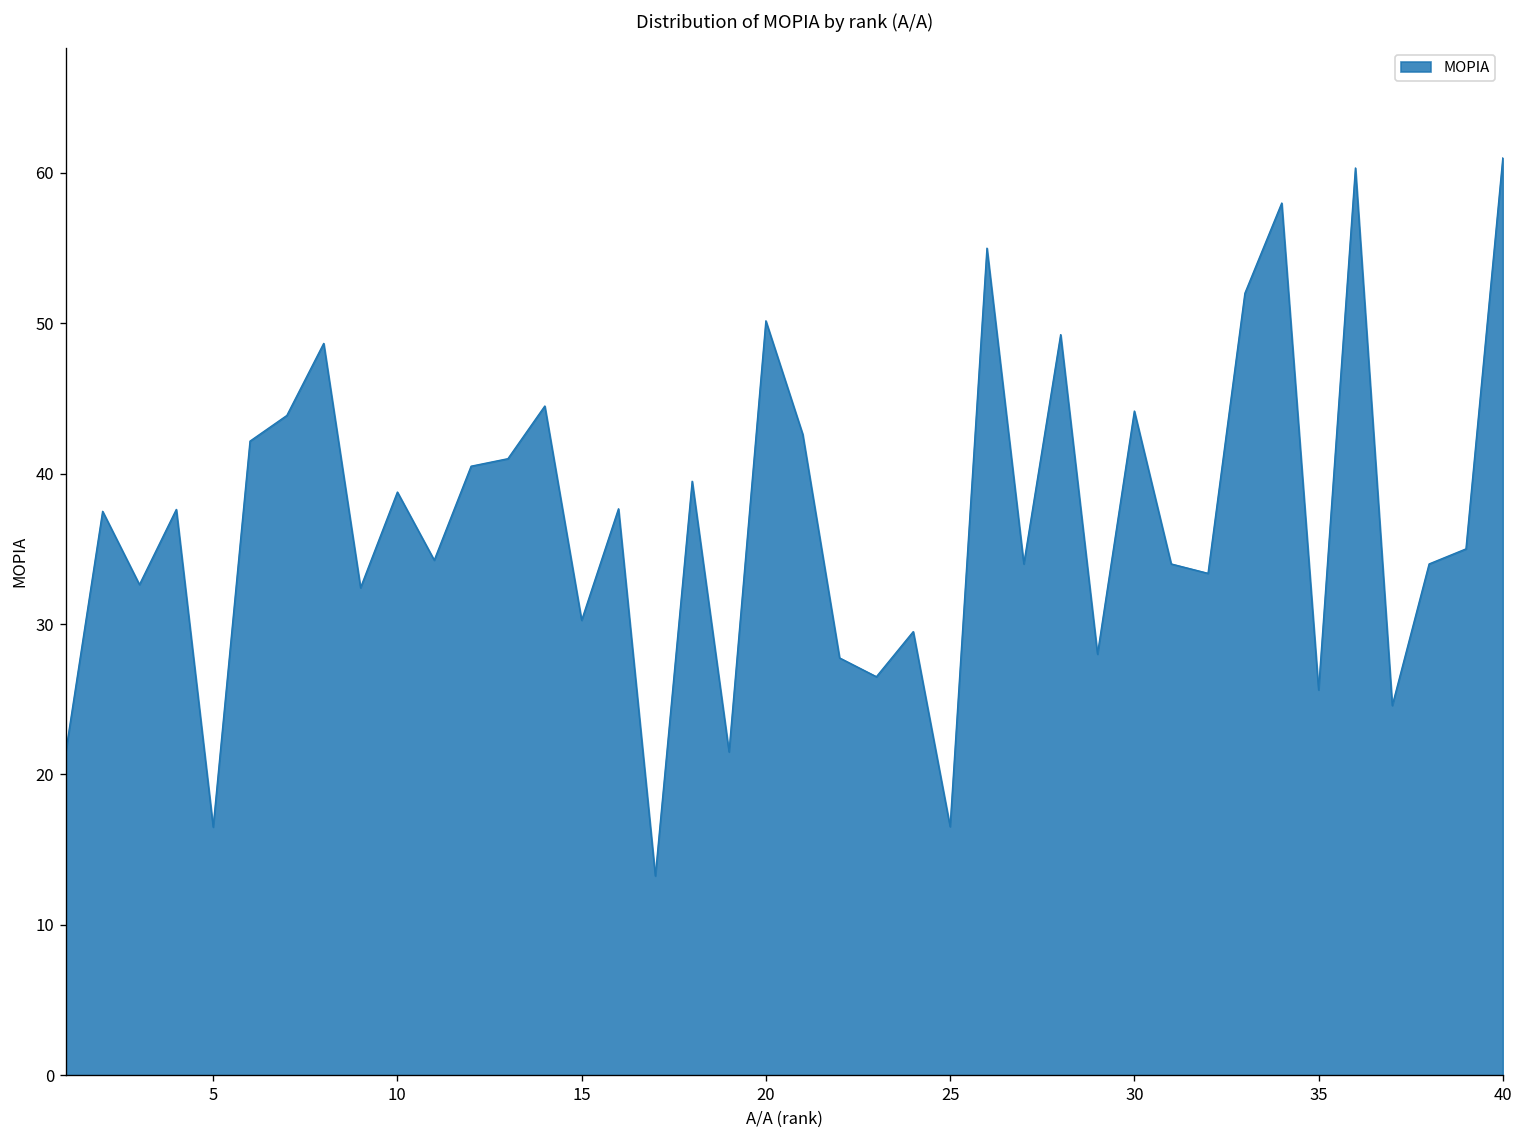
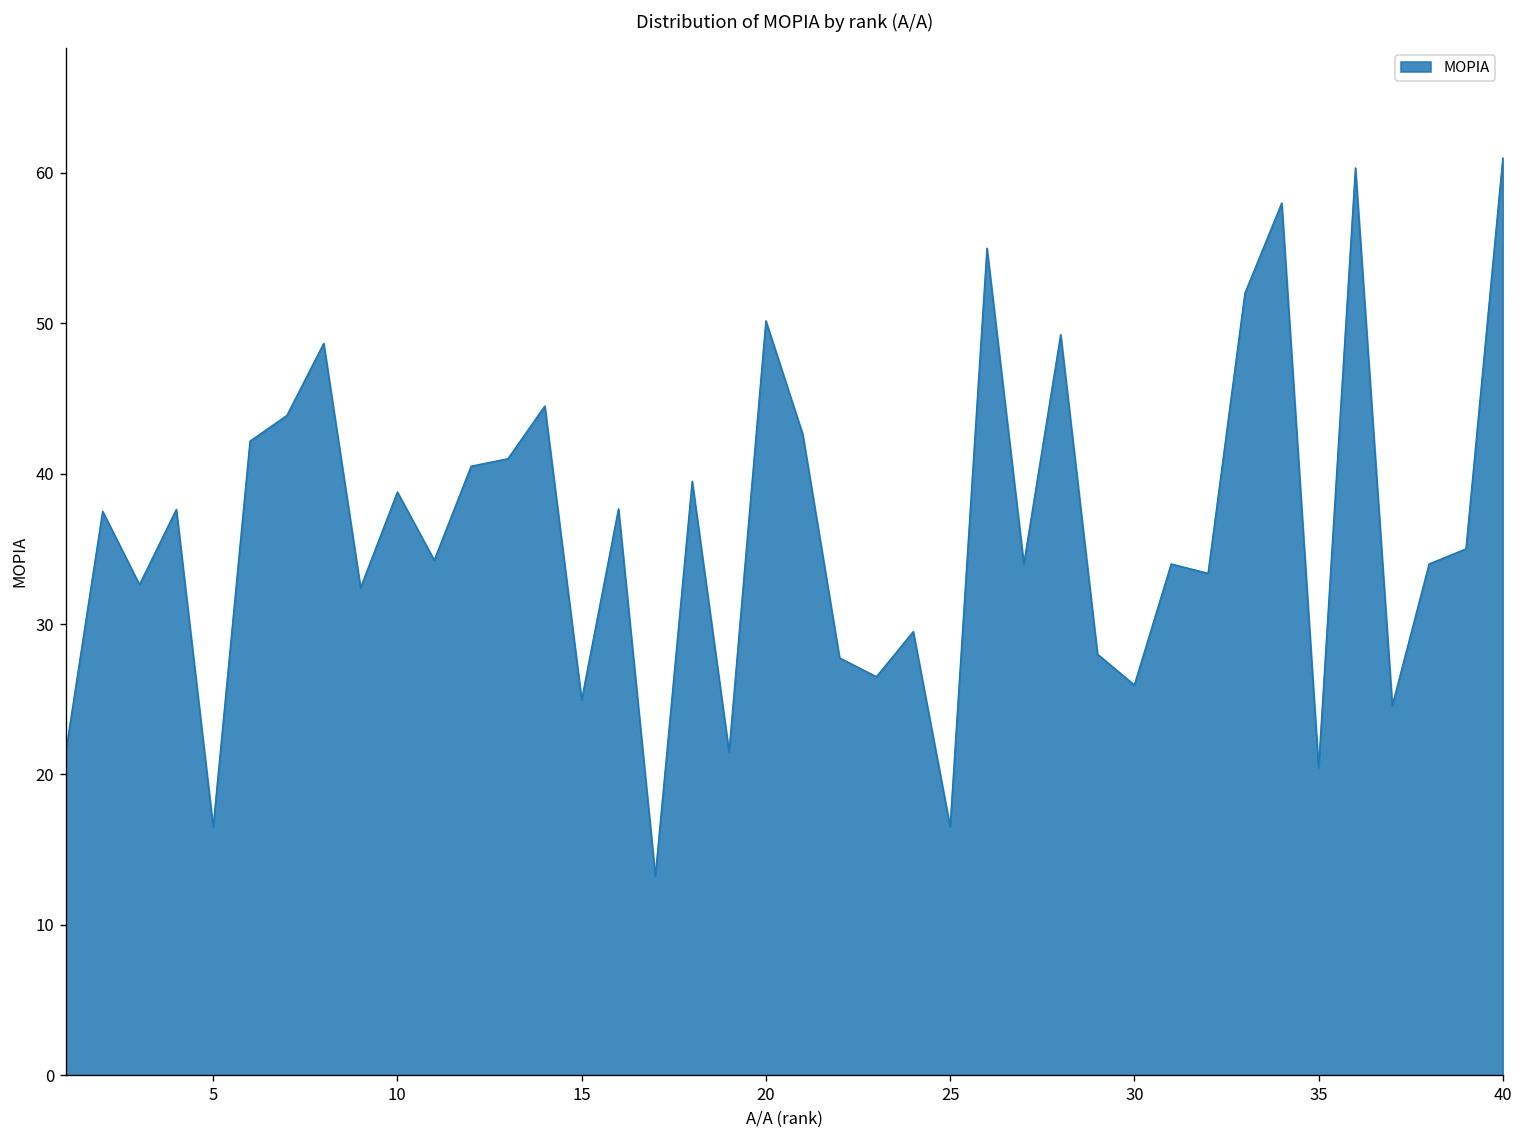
15: 30.3 -> 25.0
30: 44.2 -> 26.0
35: 25.6 -> 20.5
